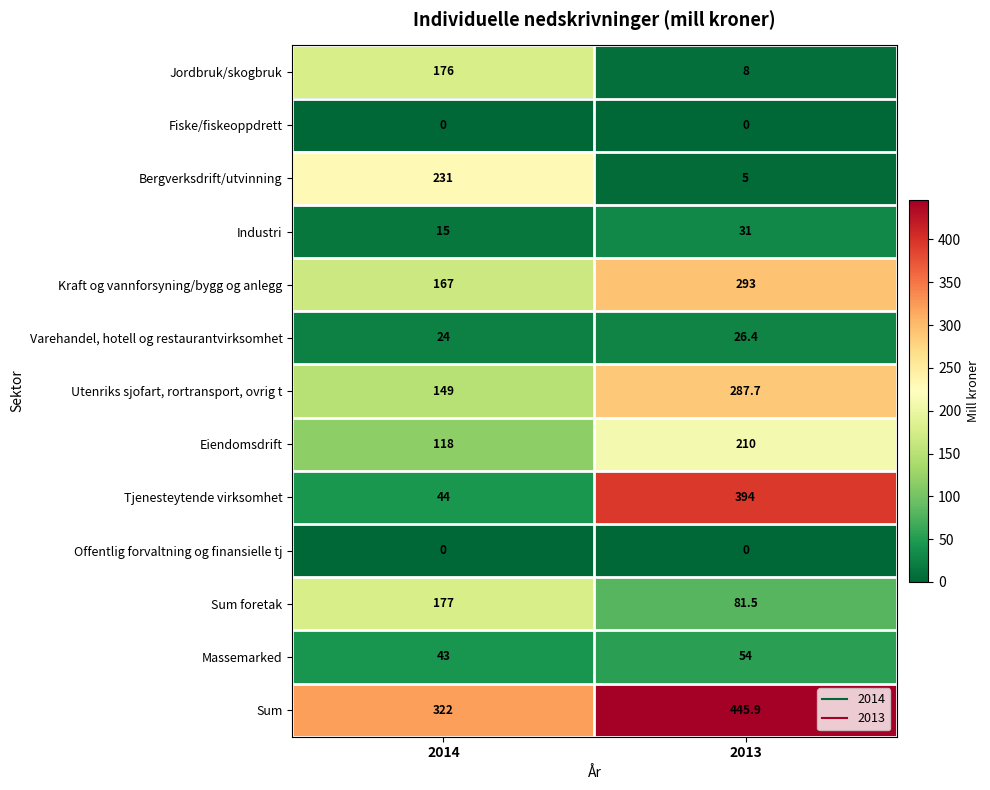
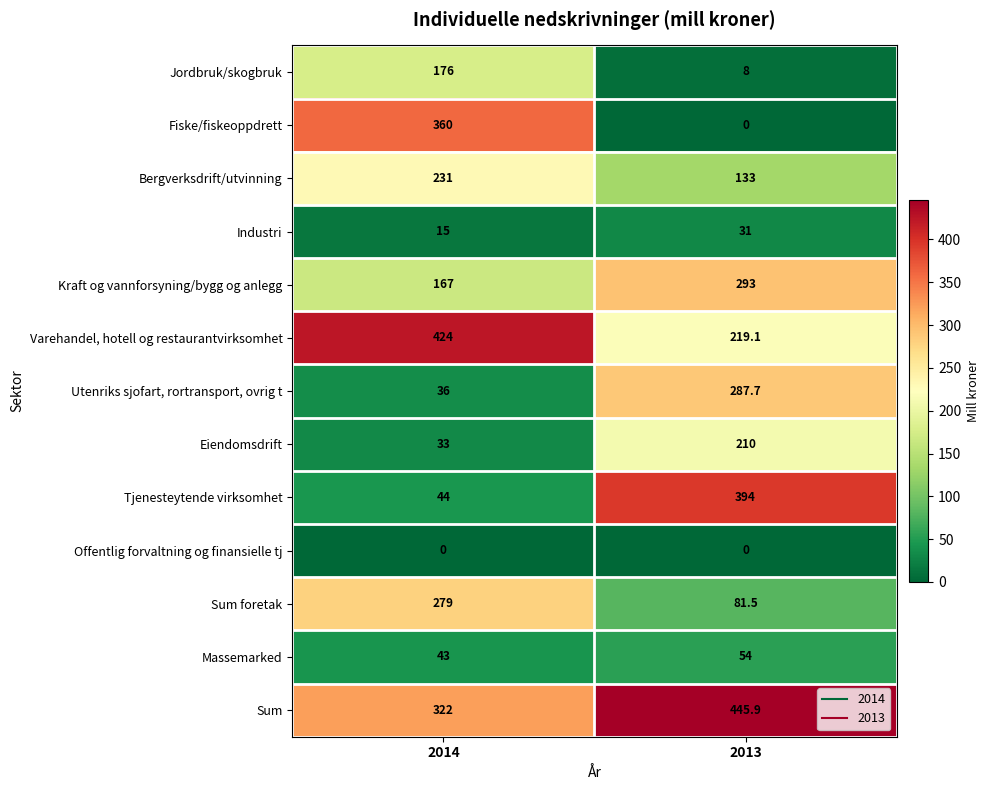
Fiske/fiskeoppdrett, 2014: 0 -> 360
Bergverksdrift/utvinning, 2013: 5 -> 133
Varehandel, hotell og restaurantvirksomhet, 2014: 24 -> 424
Varehandel, hotell og restaurantvirksomhet, 2013: 26.4 -> 219.1
Utenriks sjofart, rortransport, ovrig t, 2014: 149 -> 36
Eiendomsdrift, 2014: 118 -> 33
Sum foretak, 2014: 177 -> 279
